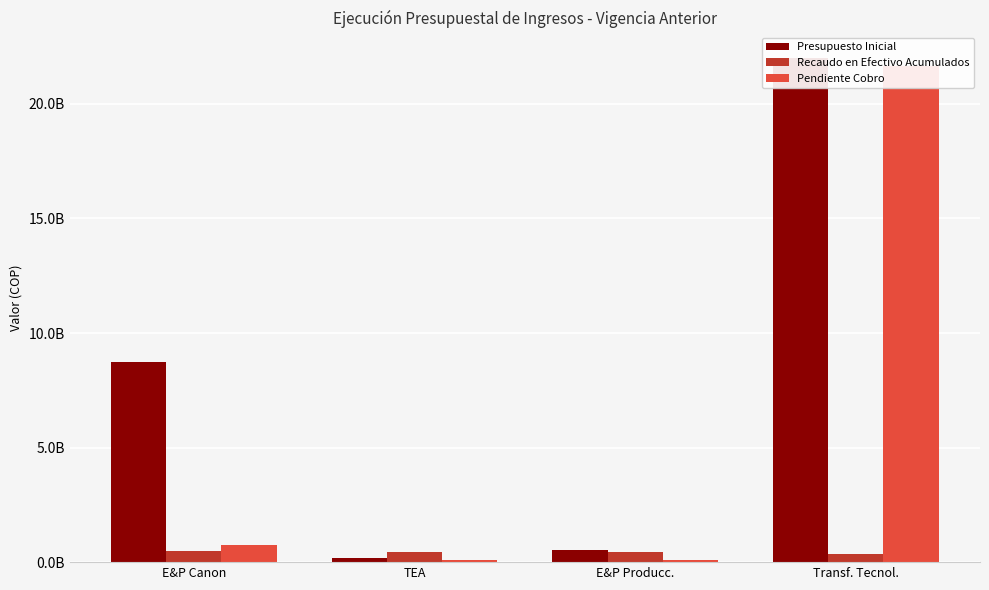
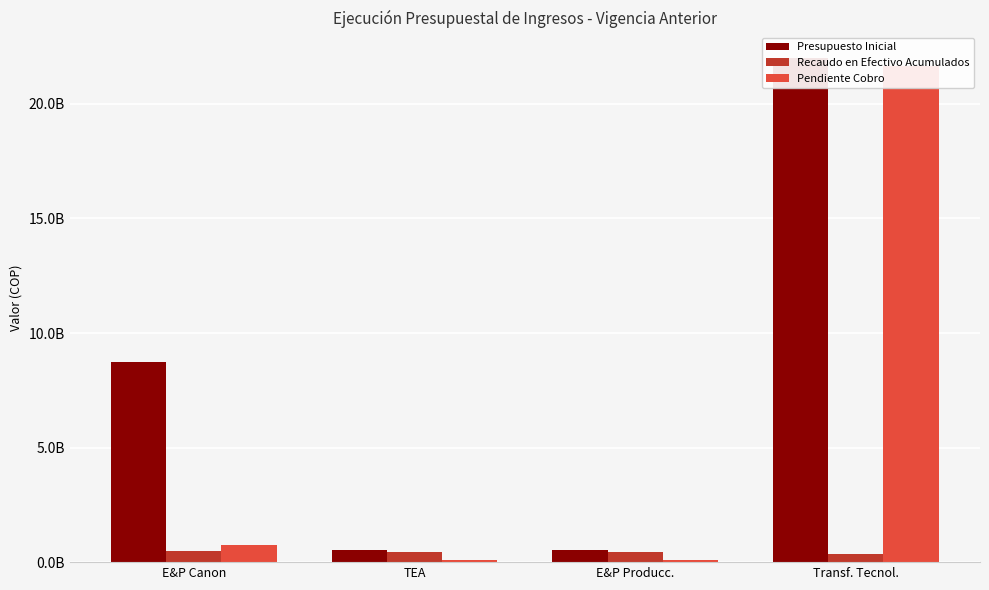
Presupuesto Inicial, TEA: 200000000 -> 500000000
